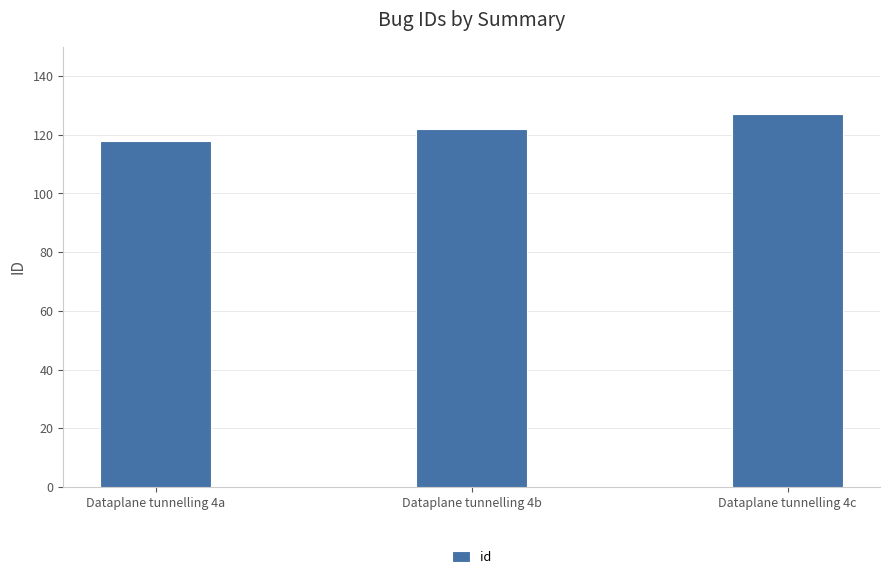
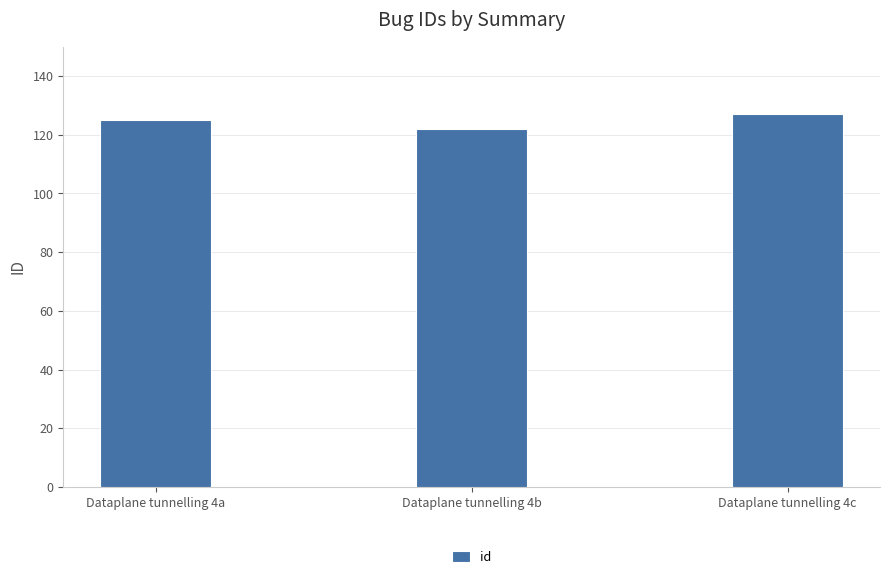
Dataplane tunnelling 4a: 118 -> 125
